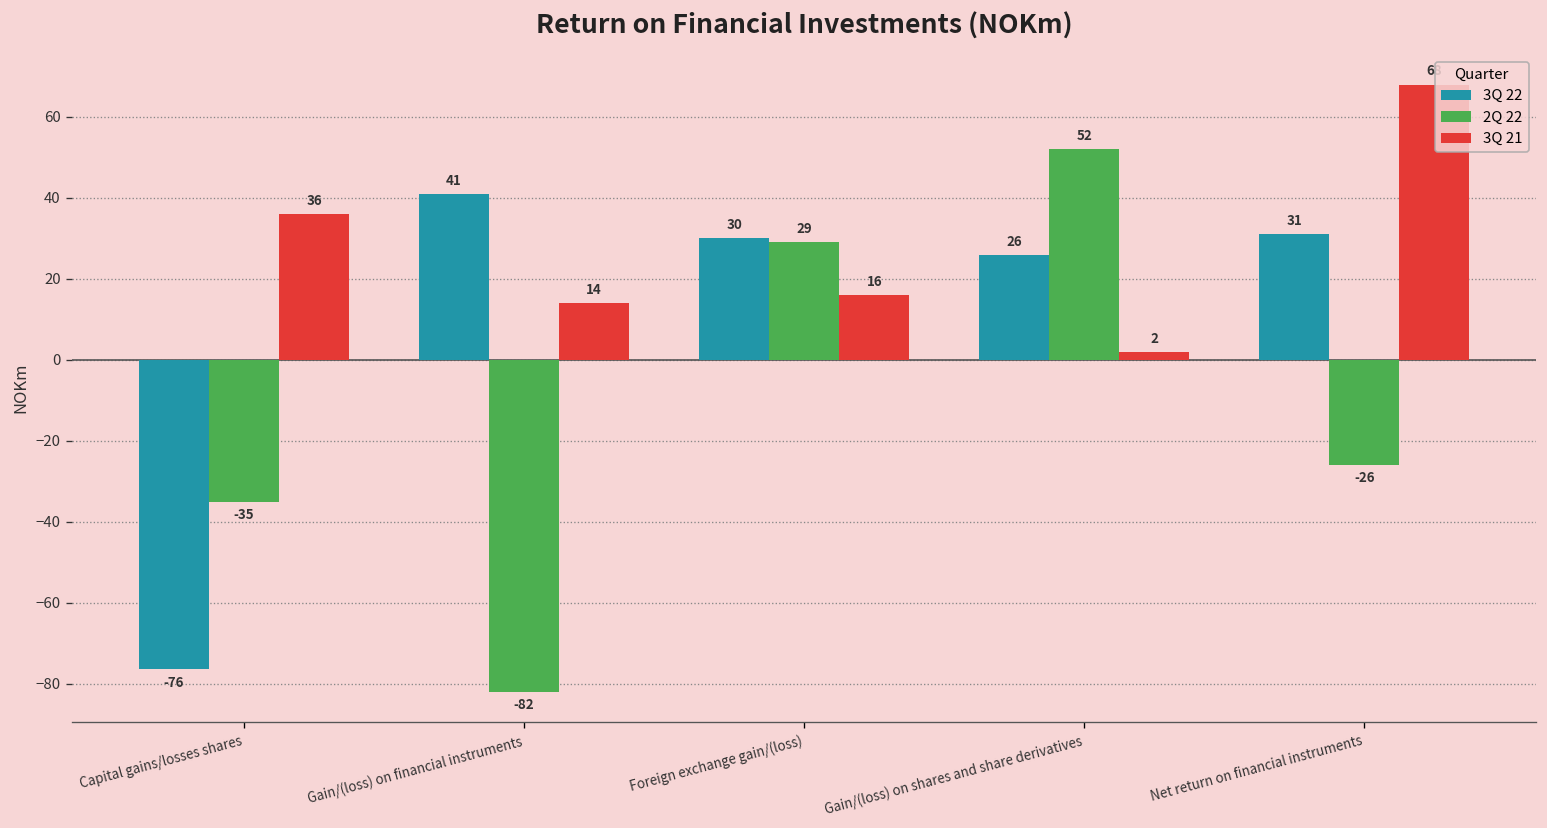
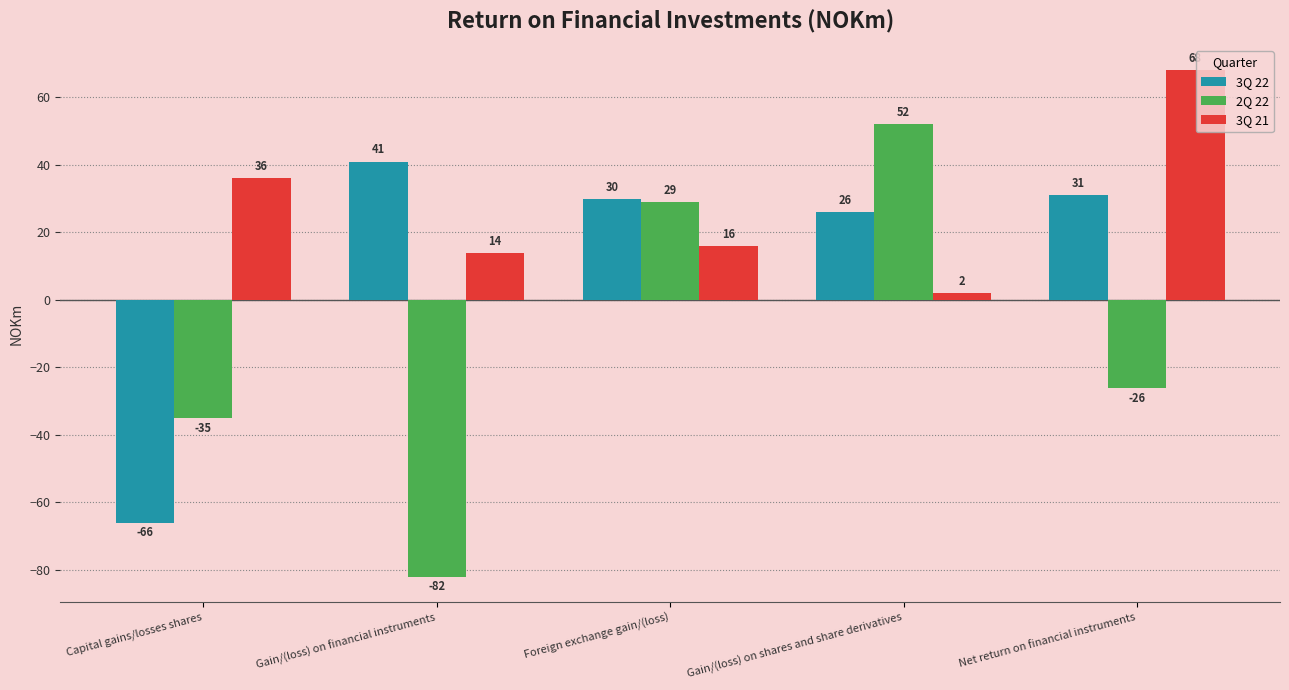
3Q 22, Capital gains/losses shares: -76 -> -66
